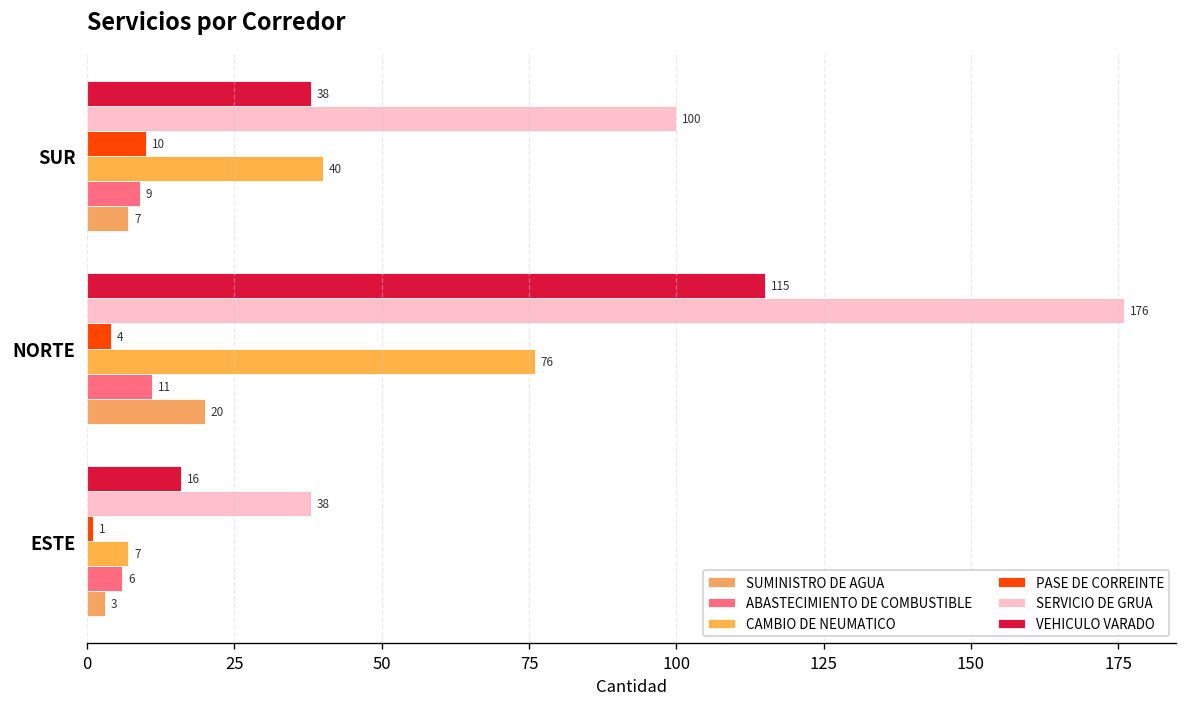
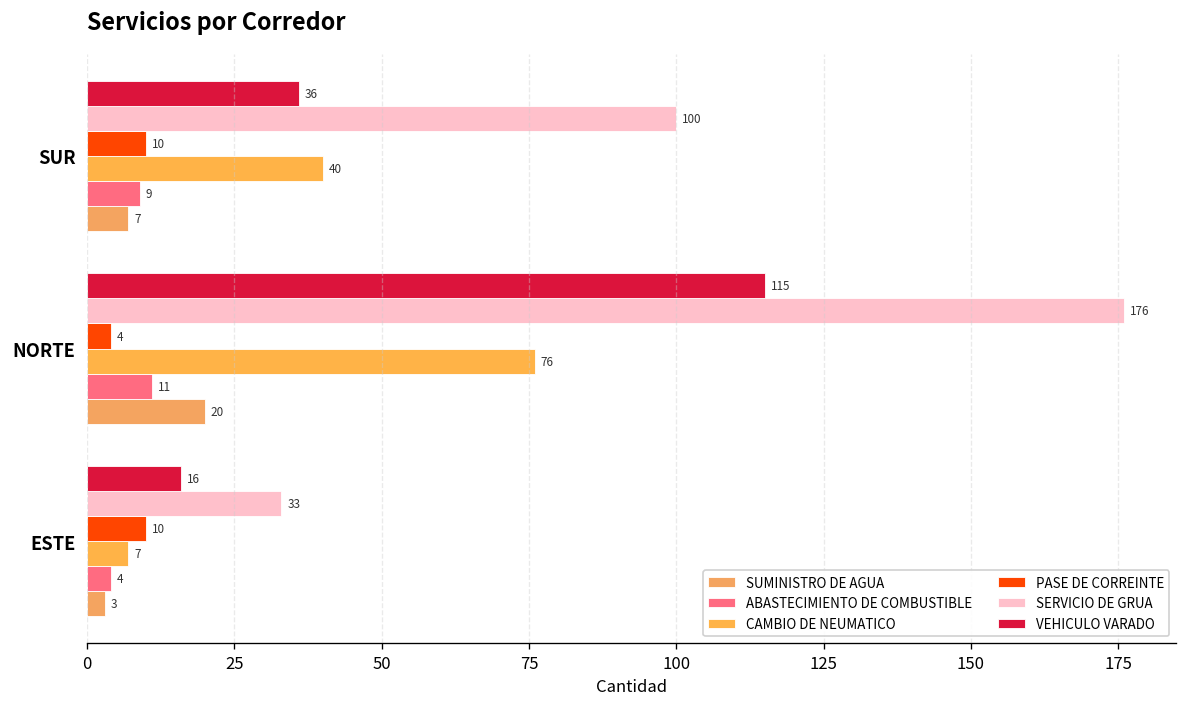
VEHICULO VARADO, SUR: 38 -> 36
SERVICIO DE GRUA, ESTE: 38 -> 33
PASE DE CORREINTE, ESTE: 1 -> 10
ABASTECIMIENTO DE COMBUSTIBLE, ESTE: 6 -> 4
